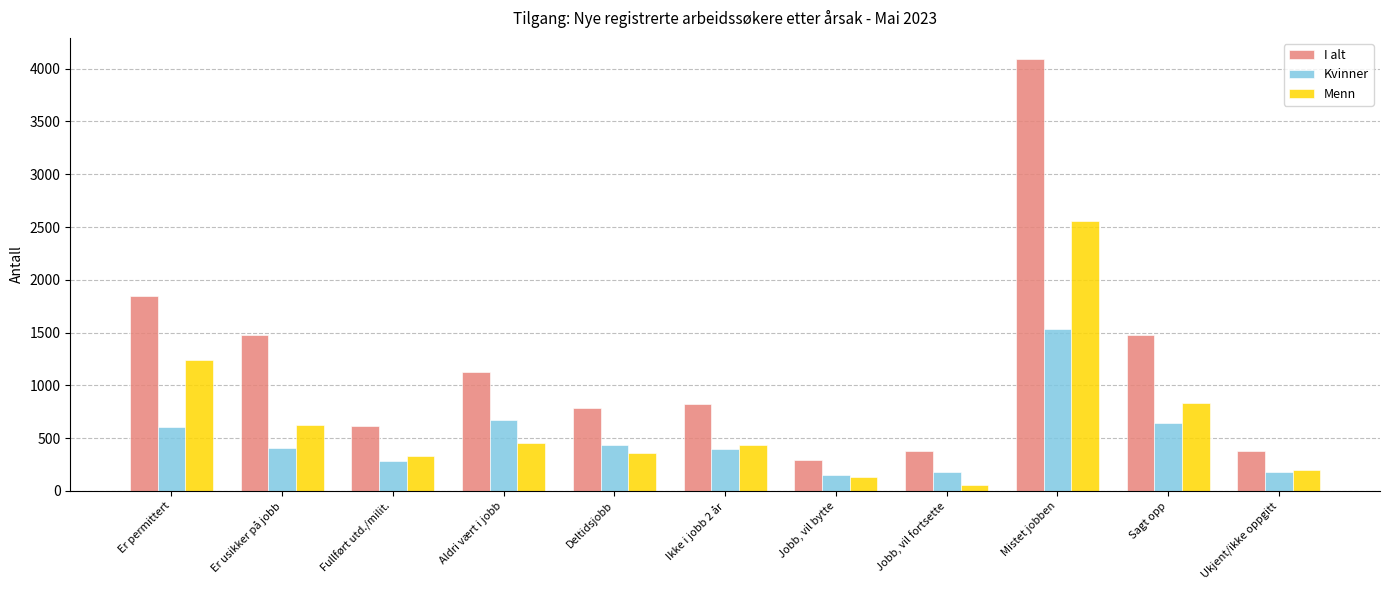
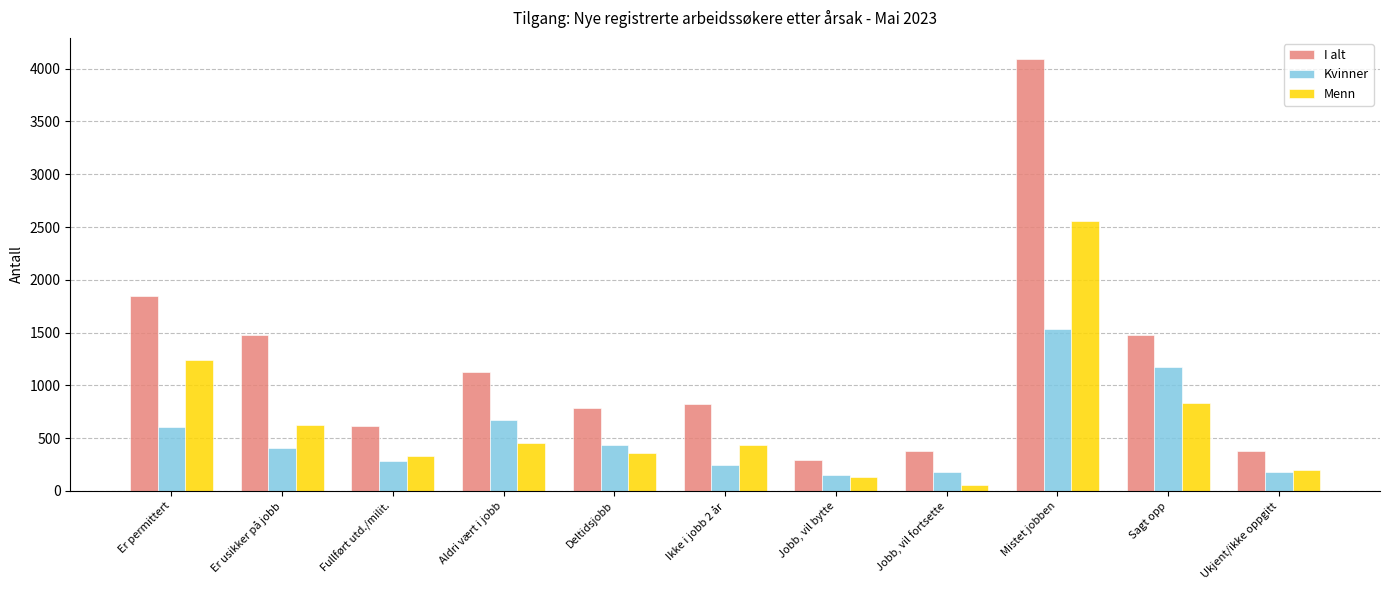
Kvinner, Ikke i jobb 2 år: 390 -> 250
Kvinner, Sagt opp: 650 -> 1180
